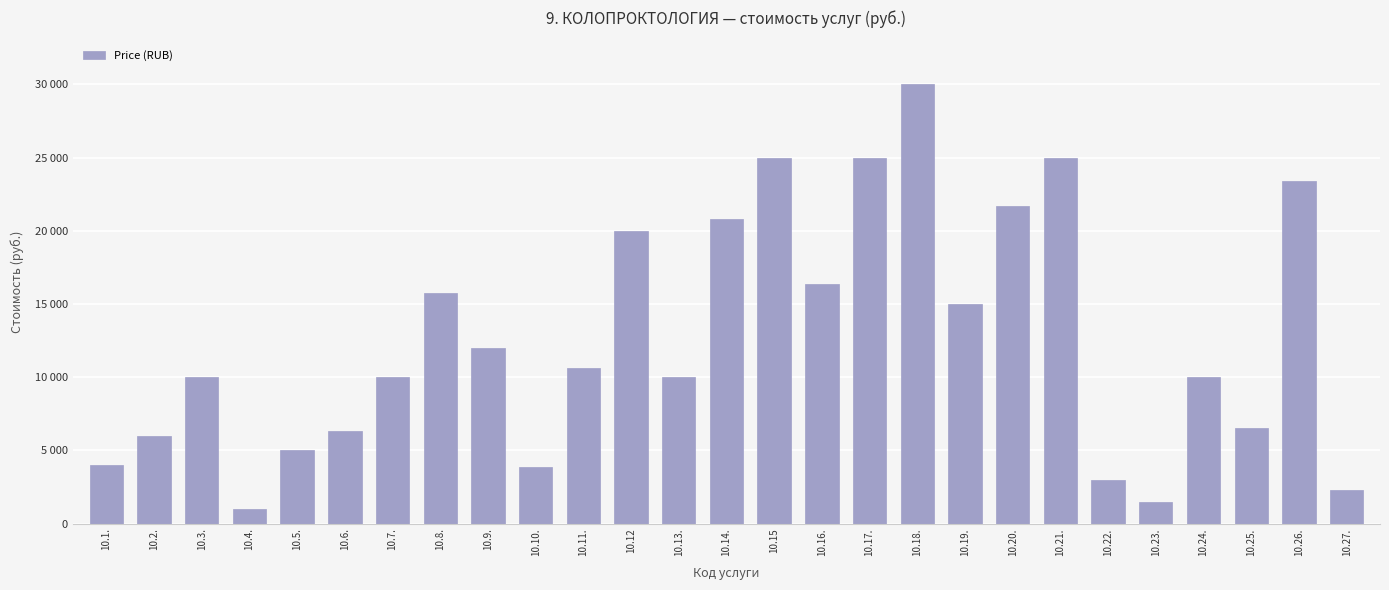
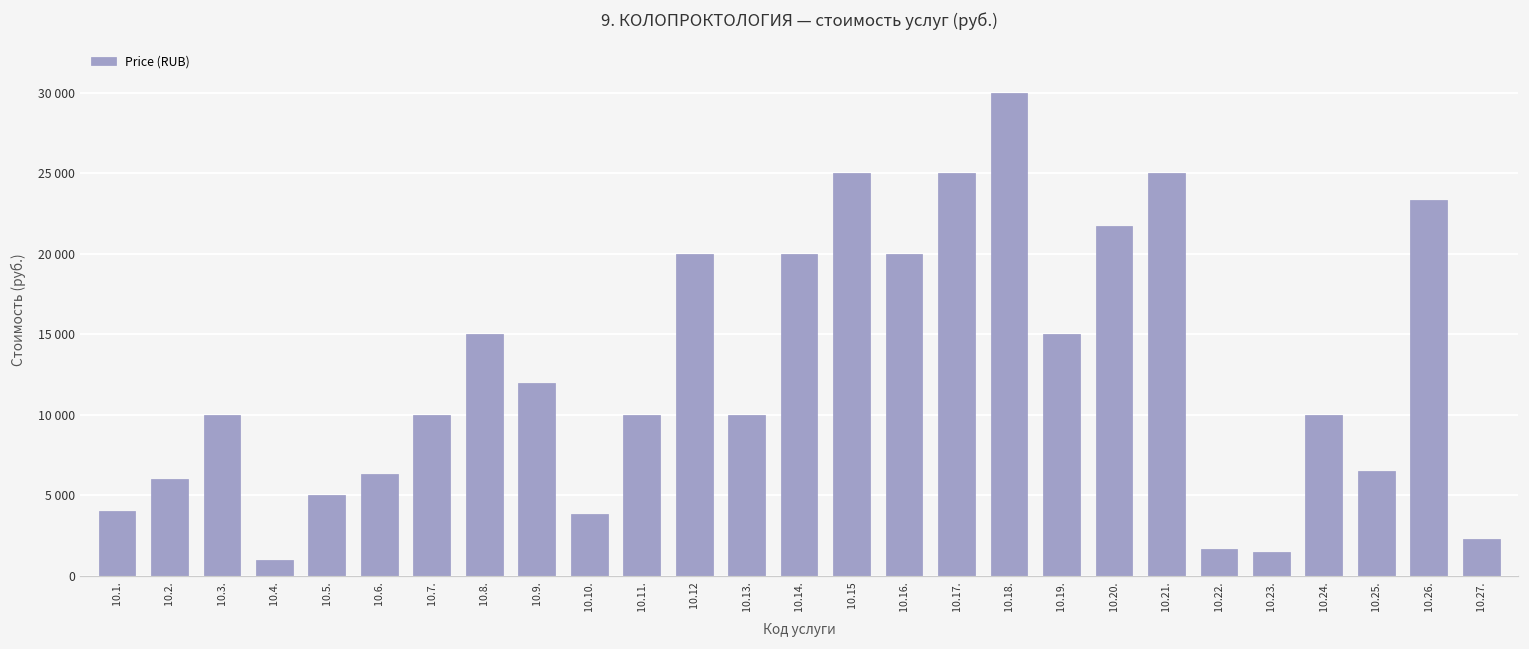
10.8.: 15700 -> 15000
10.11.: 10600 -> 10000
10.14.: 20800 -> 20000
10.16.: 16400 -> 20000
10.22.: 3000 -> 1700
